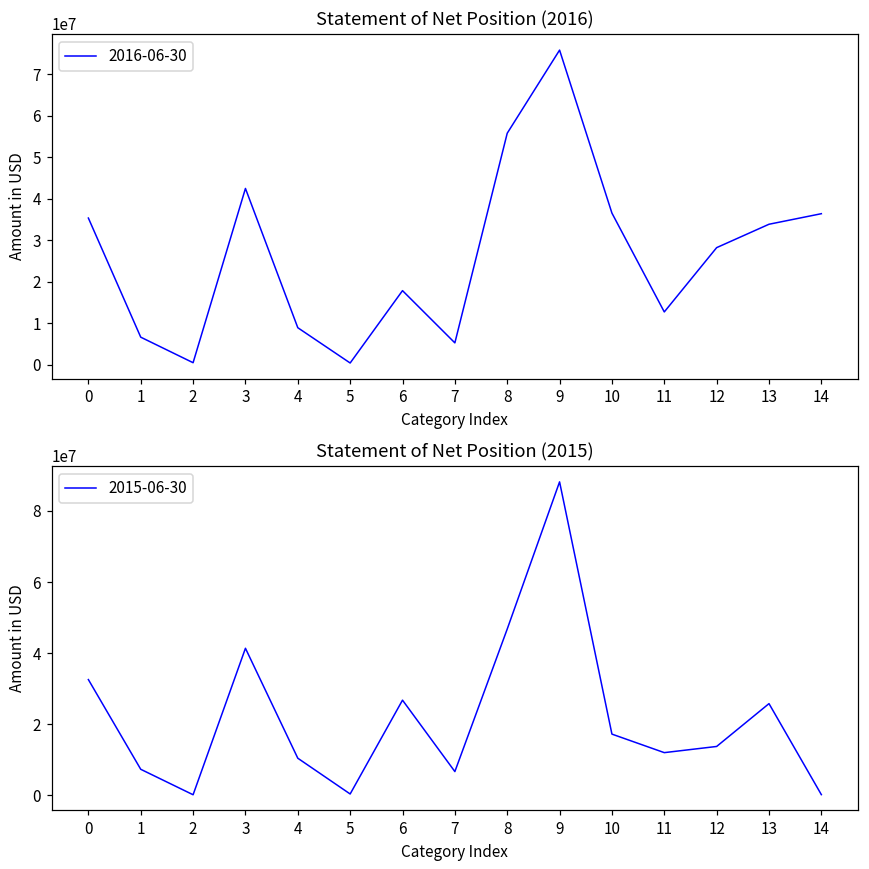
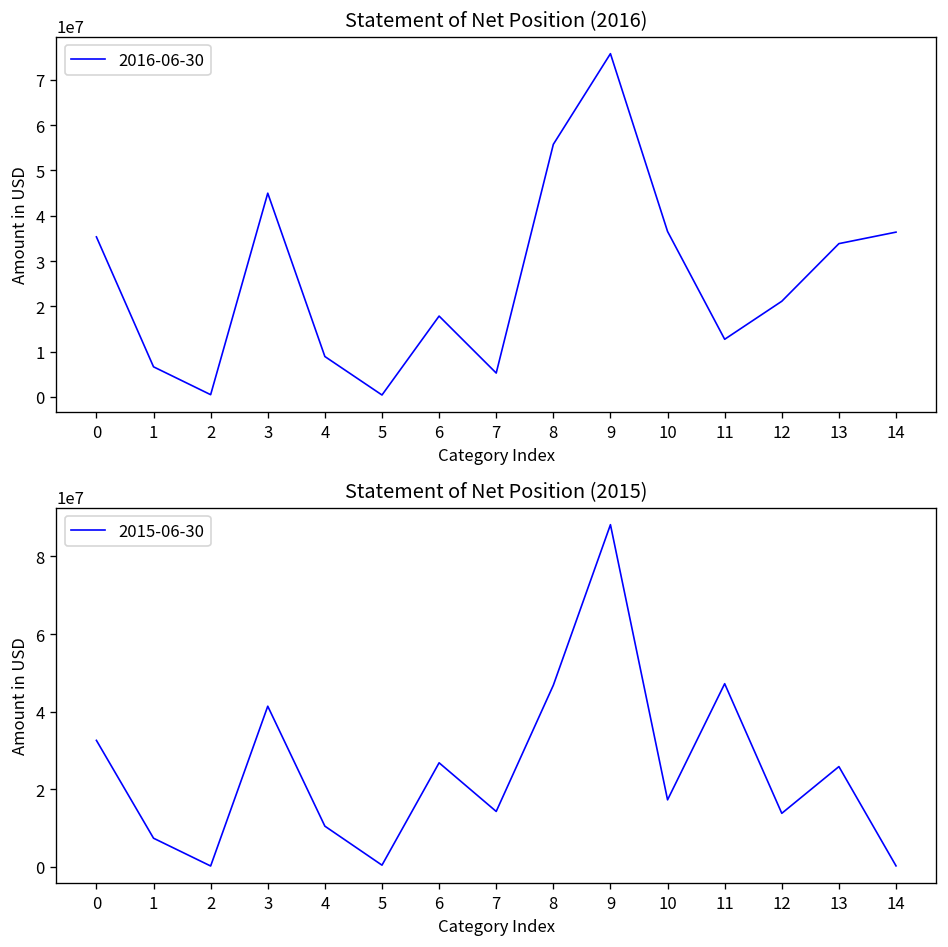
Statement of Net Position (2016), 3: 42000000 -> 45000000
Statement of Net Position (2016), 12: 28000000 -> 21000000
Statement of Net Position (2015), 7: 7000000 -> 14000000
Statement of Net Position (2015), 11: 12000000 -> 47000000
